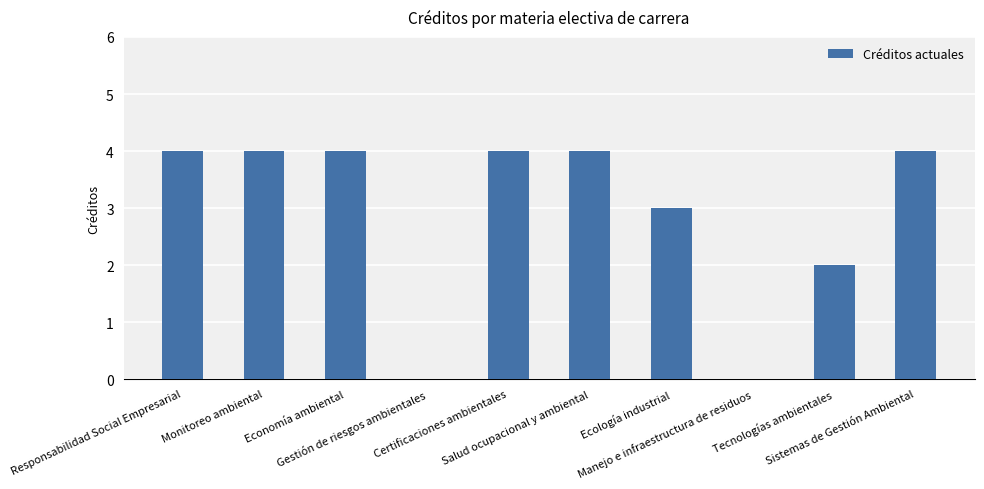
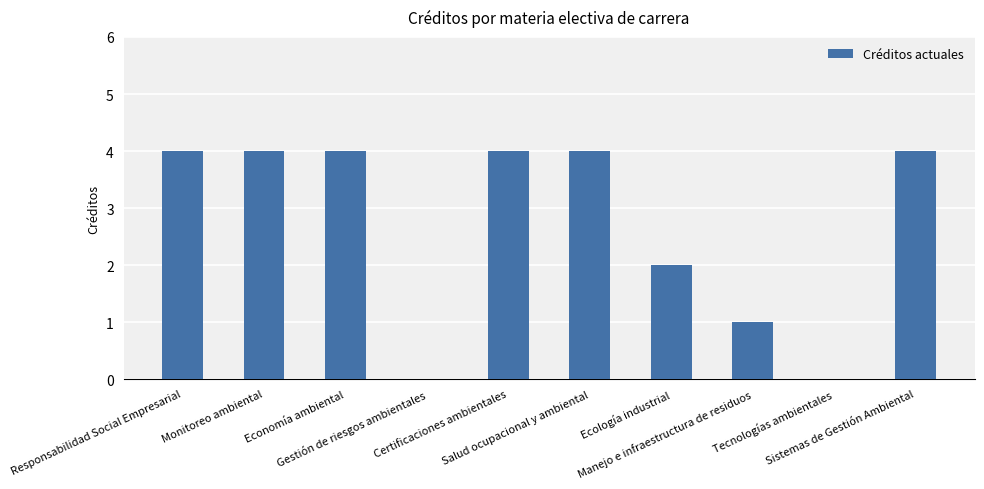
Ecología industrial: 3 -> 2
Manejo e infraestructura de residuos: 0 -> 1
Tecnologías ambientales: 2 -> 0
